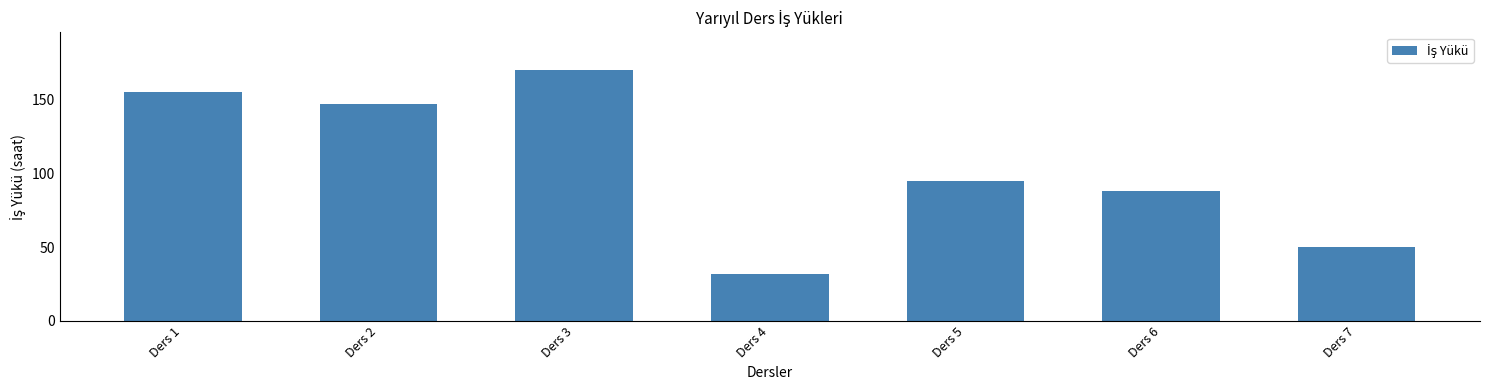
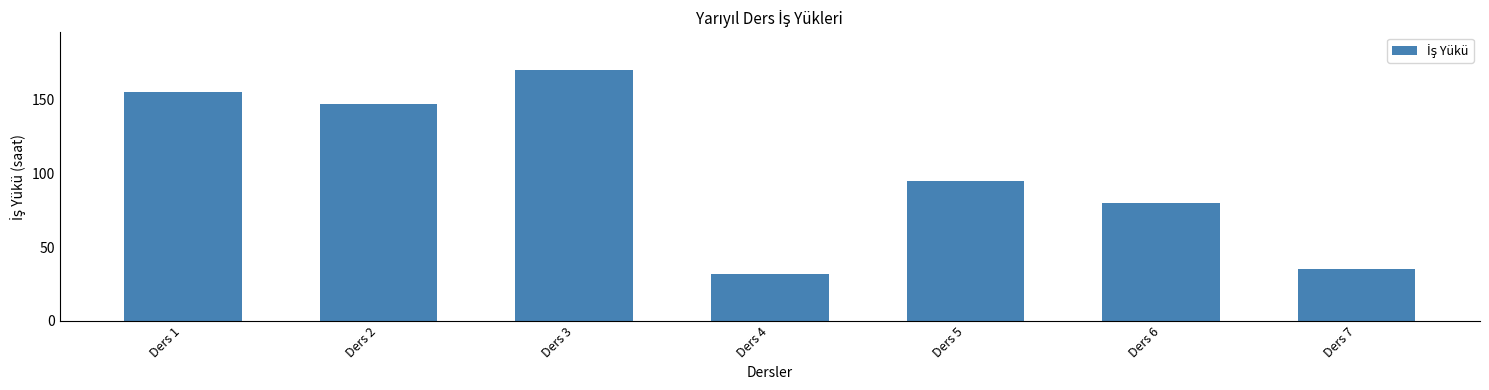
Ders 6: 88 -> 80
Ders 7: 50 -> 35
